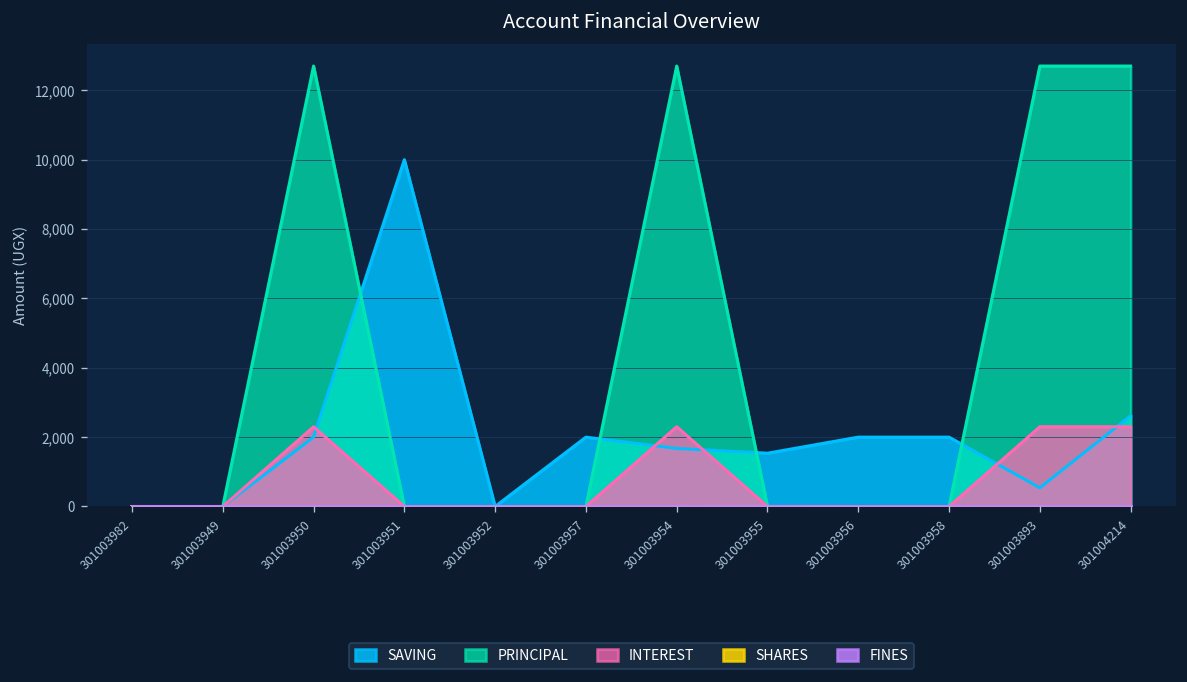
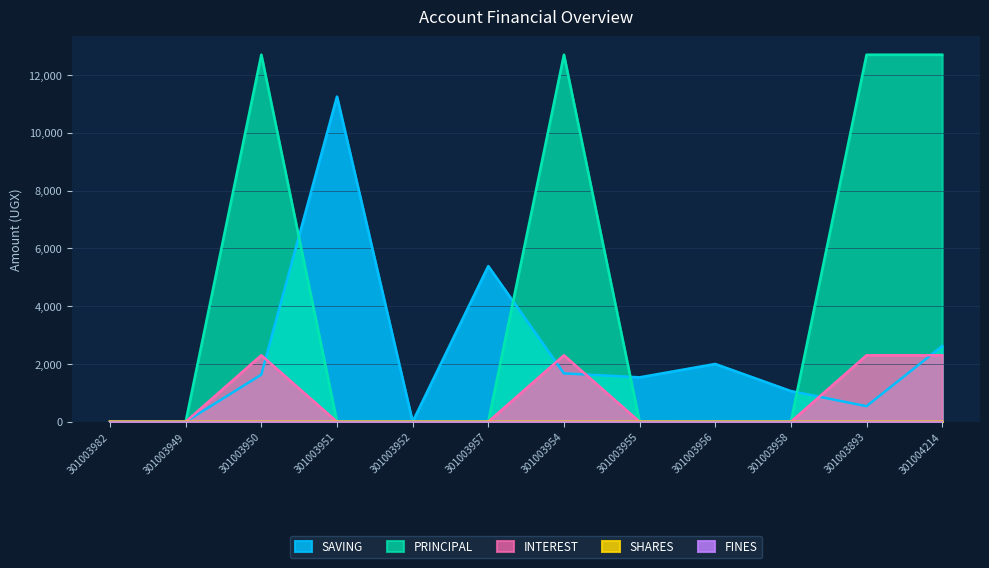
SAVING, 301003950: 2,000 -> 1,600
SAVING, 301003951: 10,000 -> 11,300
SAVING, 301003957: 2,000 -> 5,400
SAVING, 301003958: 2,000 -> 1,100
